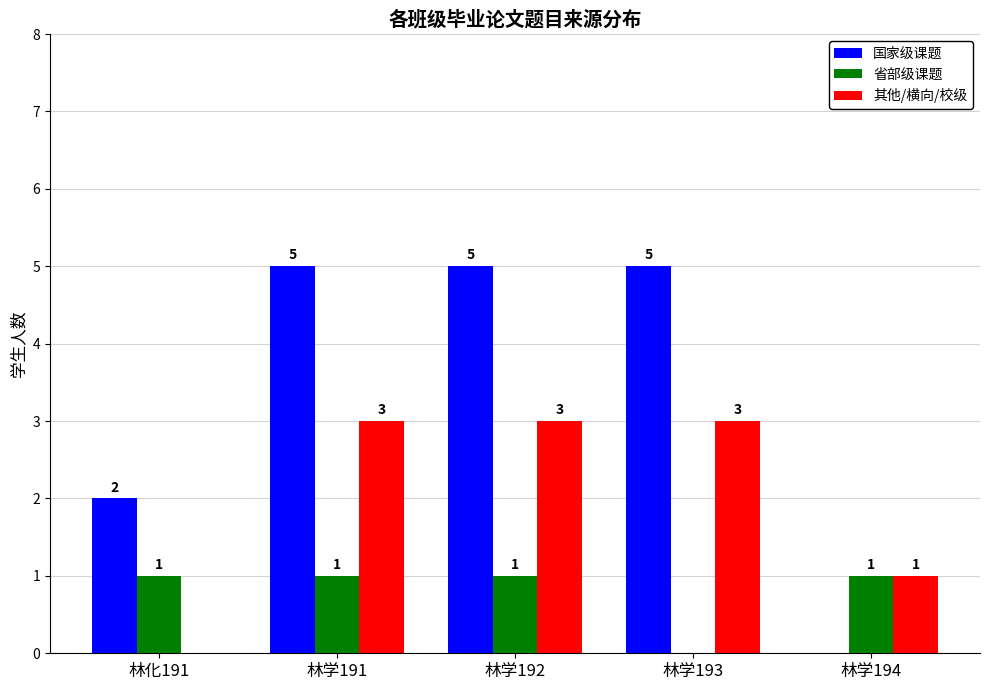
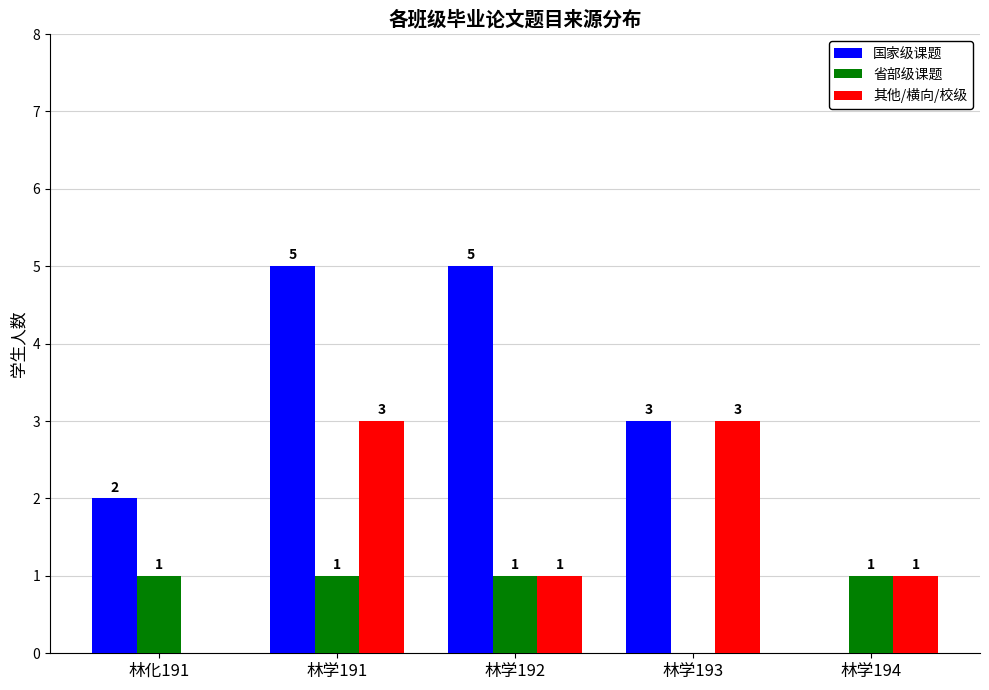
其他/横向/校级, 林学192: 3 -> 1
国家级课题, 林学193: 5 -> 3
